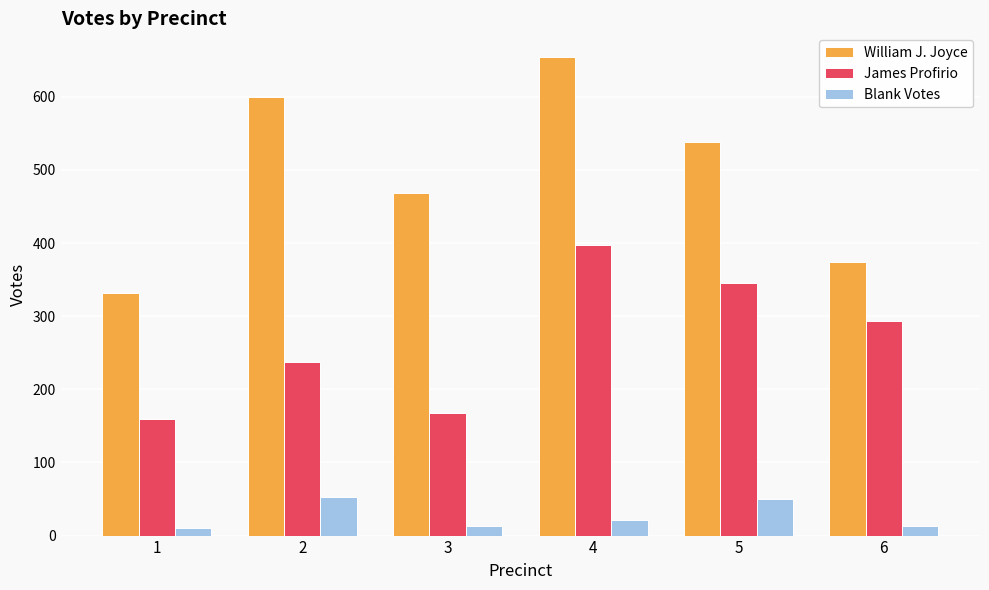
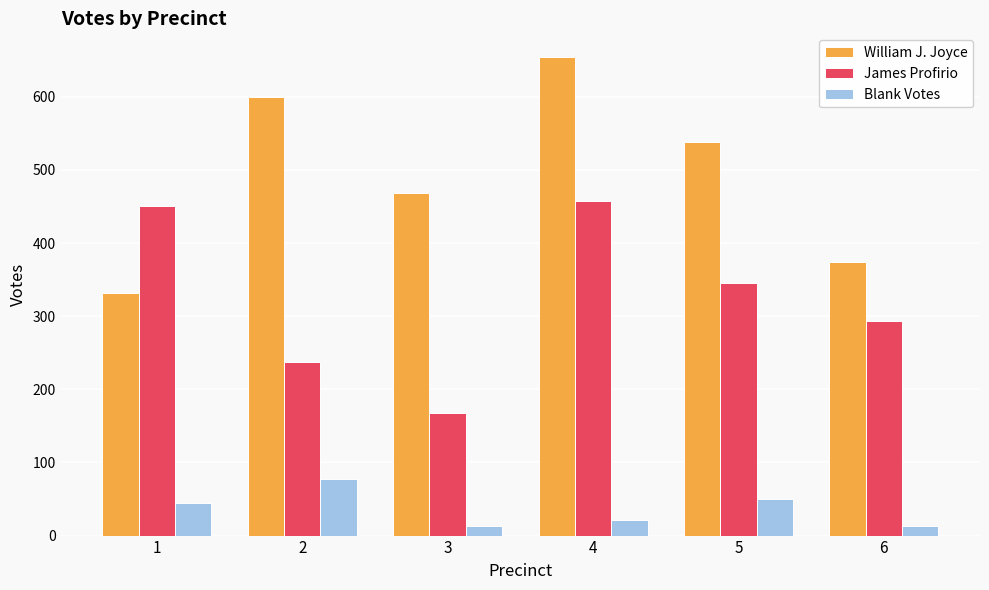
James Profirio, 1: 160 -> 450
Blank Votes, 1: 10 -> 50
Blank Votes, 2: 50 -> 80
James Profirio, 4: 400 -> 460
